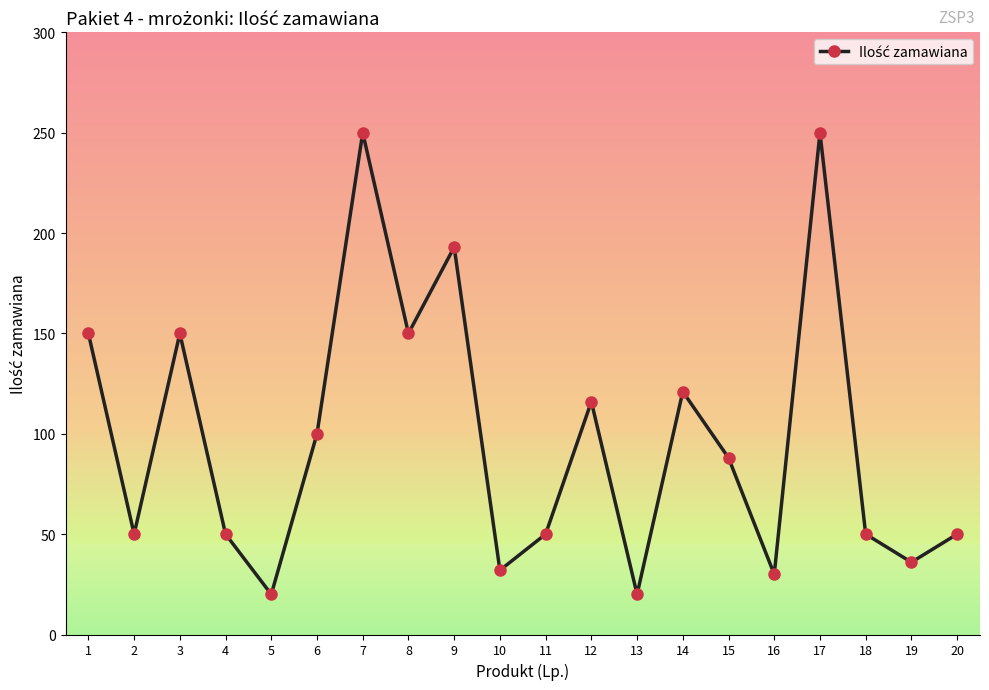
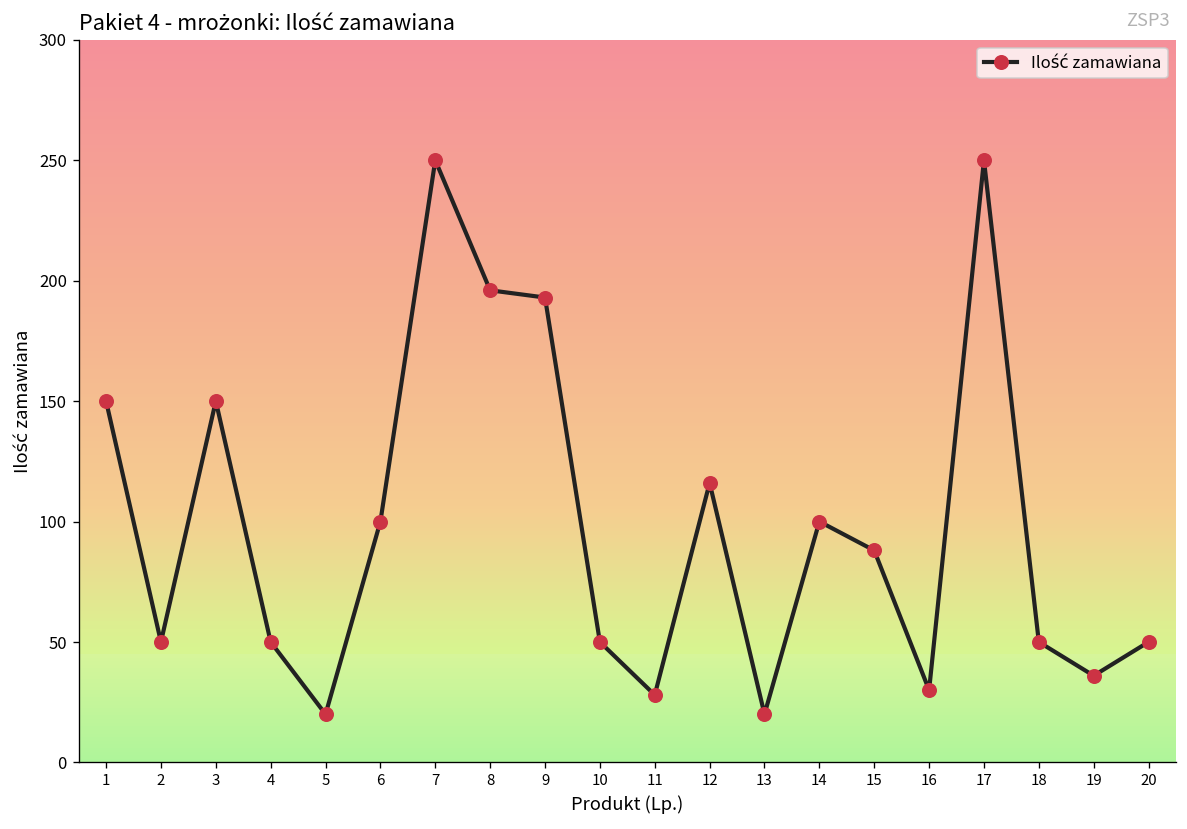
8: 150 -> 196
10: 32 -> 50
11: 50 -> 28
14: 121 -> 100
